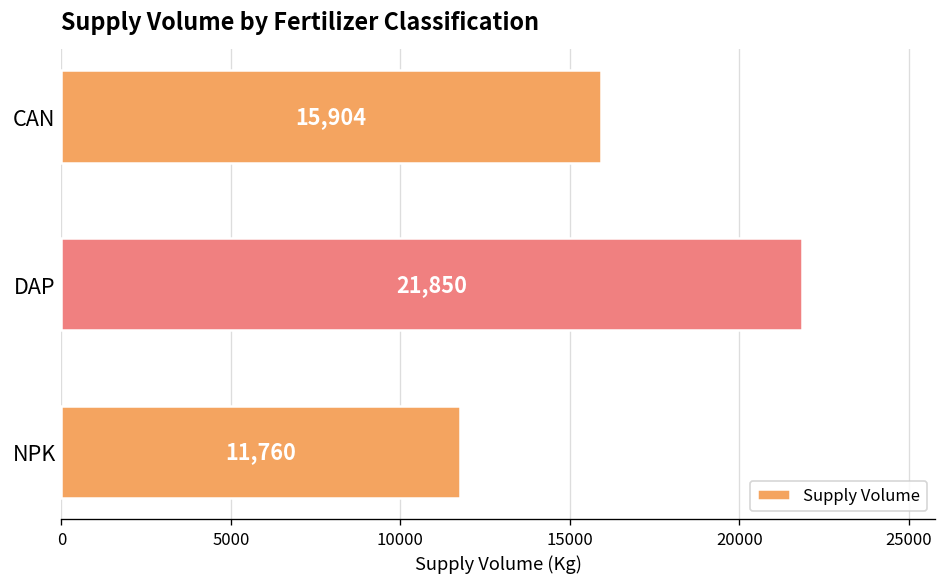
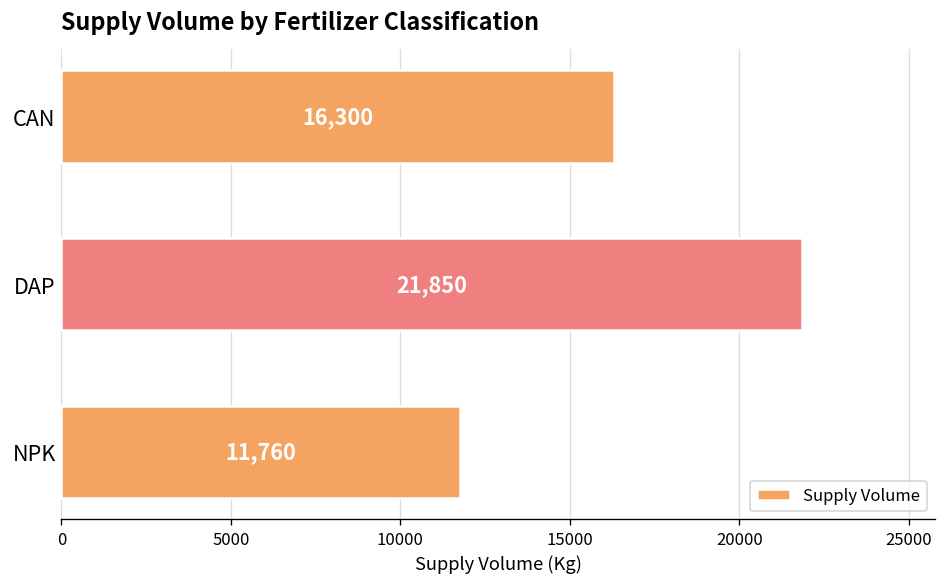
CAN: 15,904 -> 16,300
